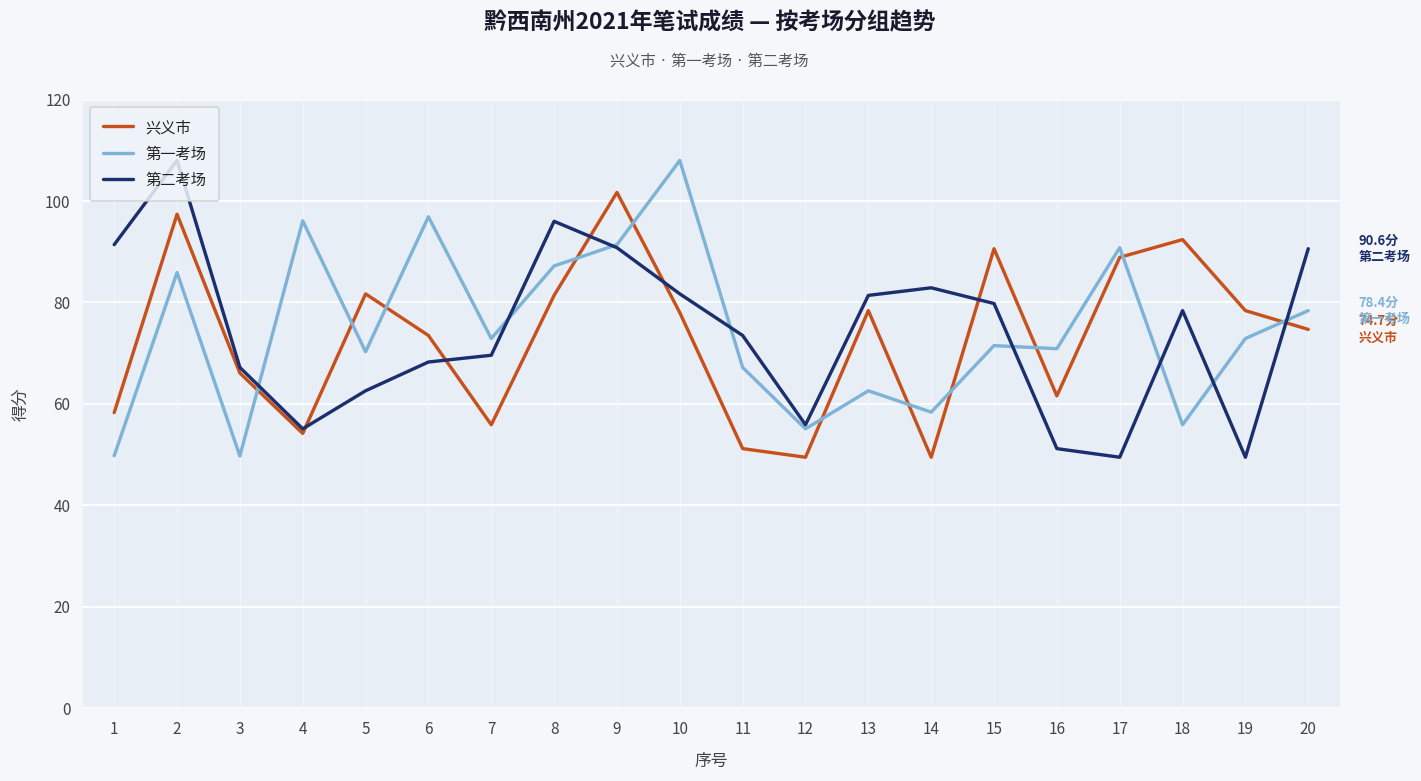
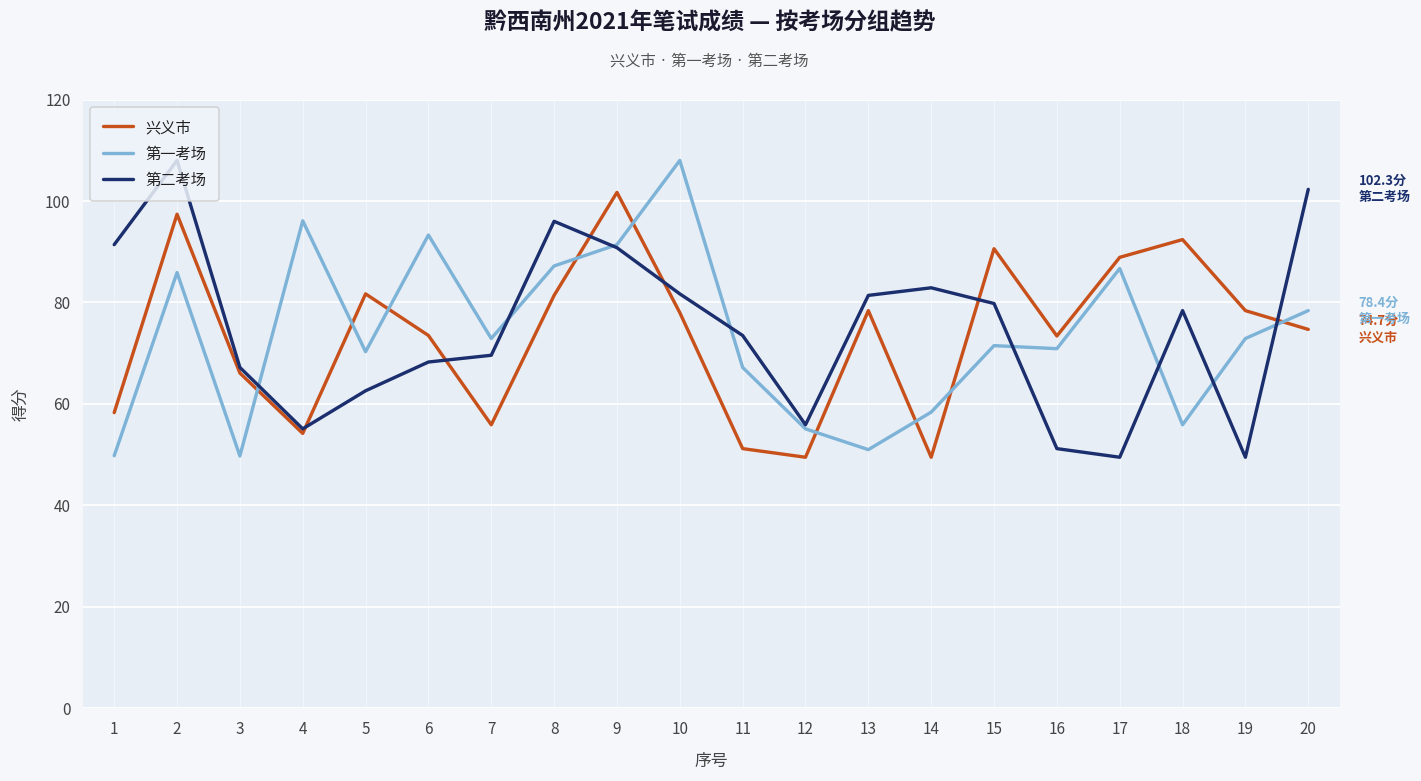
第一考场, 6: 97 -> 93
第一考场, 13: 63 -> 51
兴义市, 16: 62 -> 73
第一考场, 17: 91 -> 87
第二考场, 20: 90.6分 -> 102.3分
